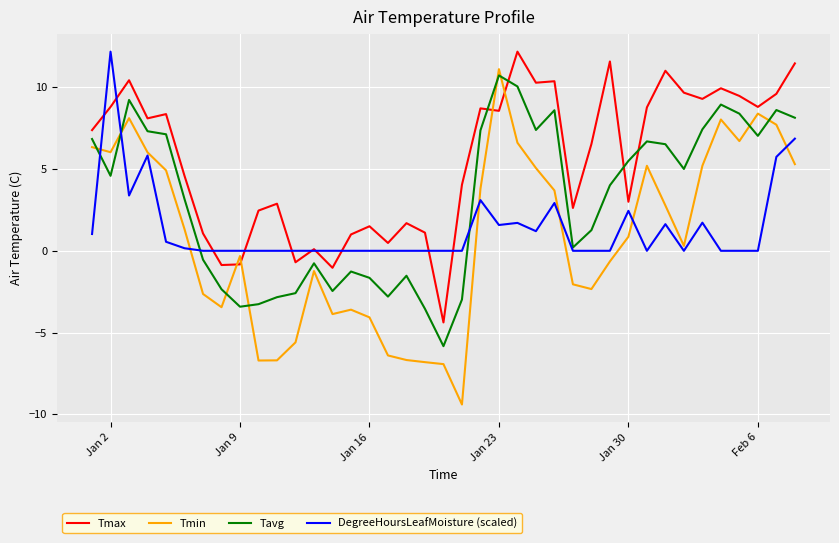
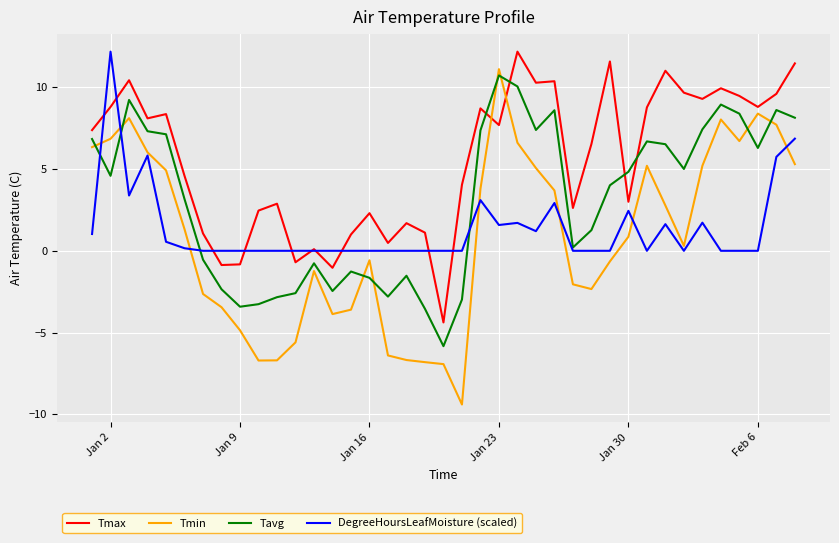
Tmin, Jan 2: 6.0 -> 6.9
Tmin, Jan 9: -0.3 -> -4.9
Tmax, Jan 16: 1.5 -> 2.3
Tmin, Jan 16: -4.1 -> -0.6
Tmax, Jan 23: 8.6 -> 7.7
Tavg, Jan 30: 5.5 -> 4.8
Tavg, Feb 6: 7.0 -> 6.3
